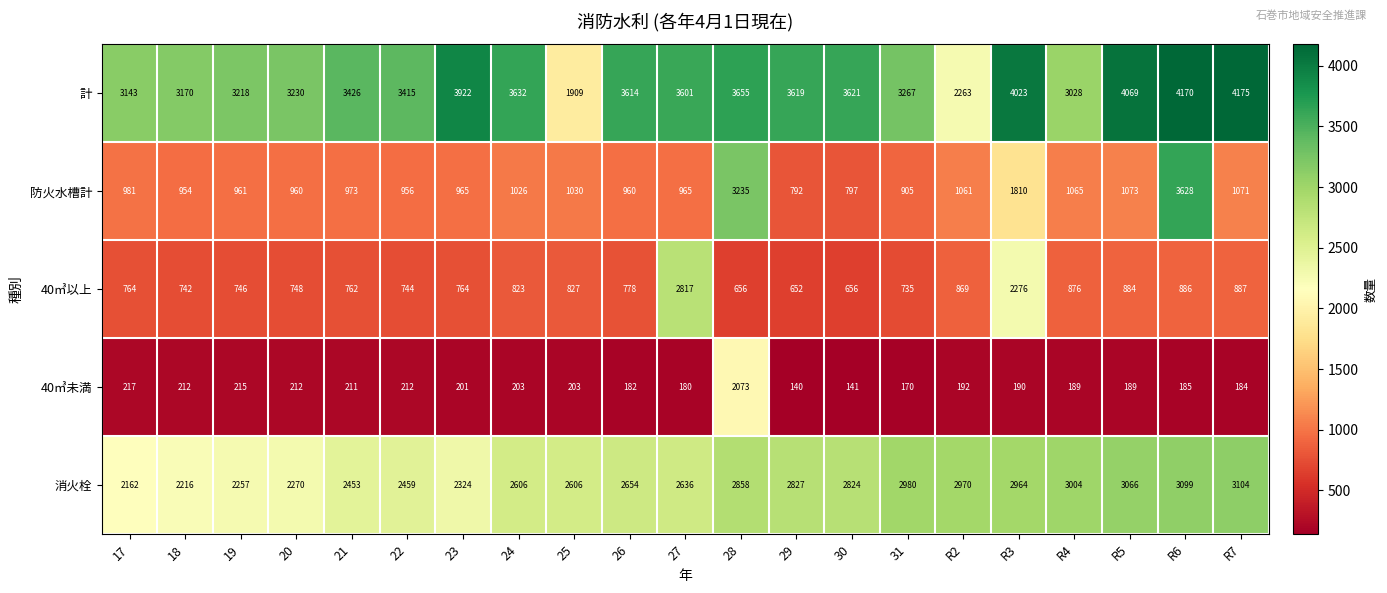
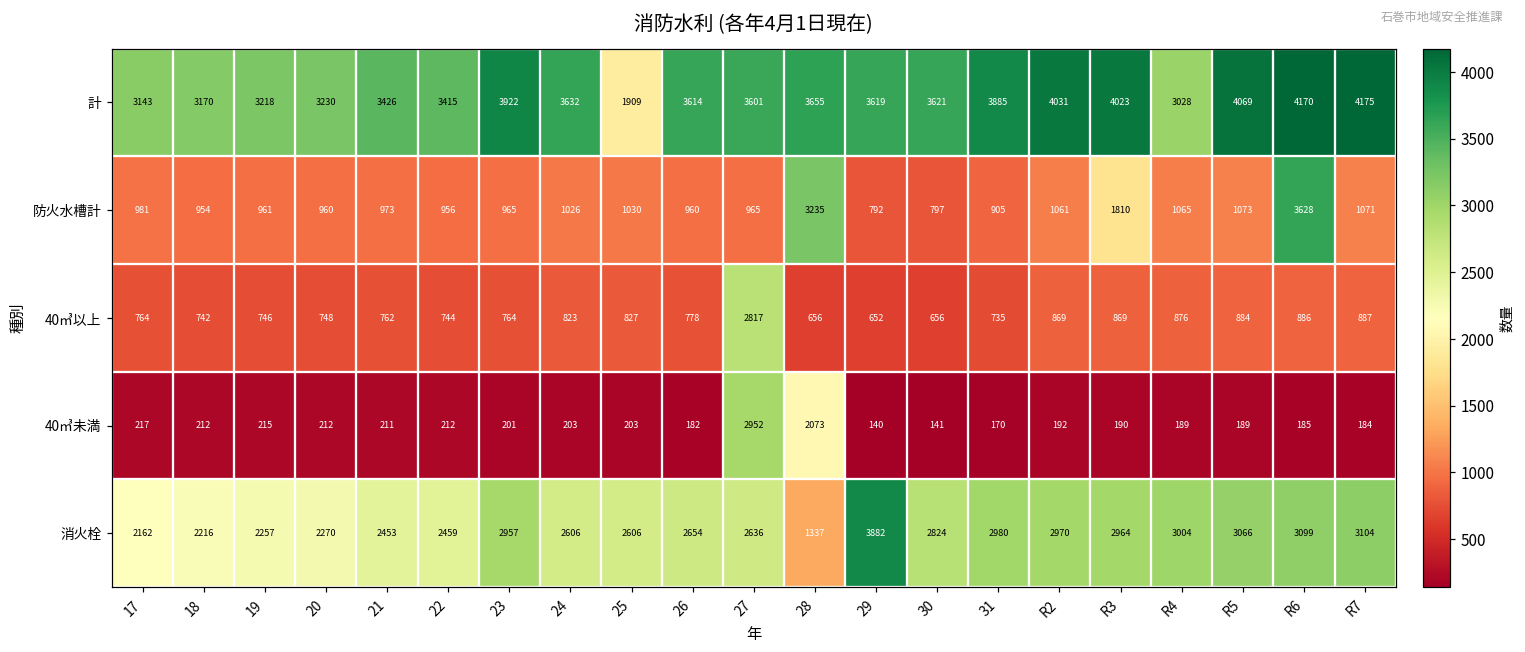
計, 31: 3267 -> 3885
計, R2: 2263 -> 4031
40㎥以上, R3: 2276 -> 869
40㎥未満, 27: 180 -> 2952
消火栓, 23: 2324 -> 2957
消火栓, 28: 2858 -> 1337
消火栓, 29: 2827 -> 3882
